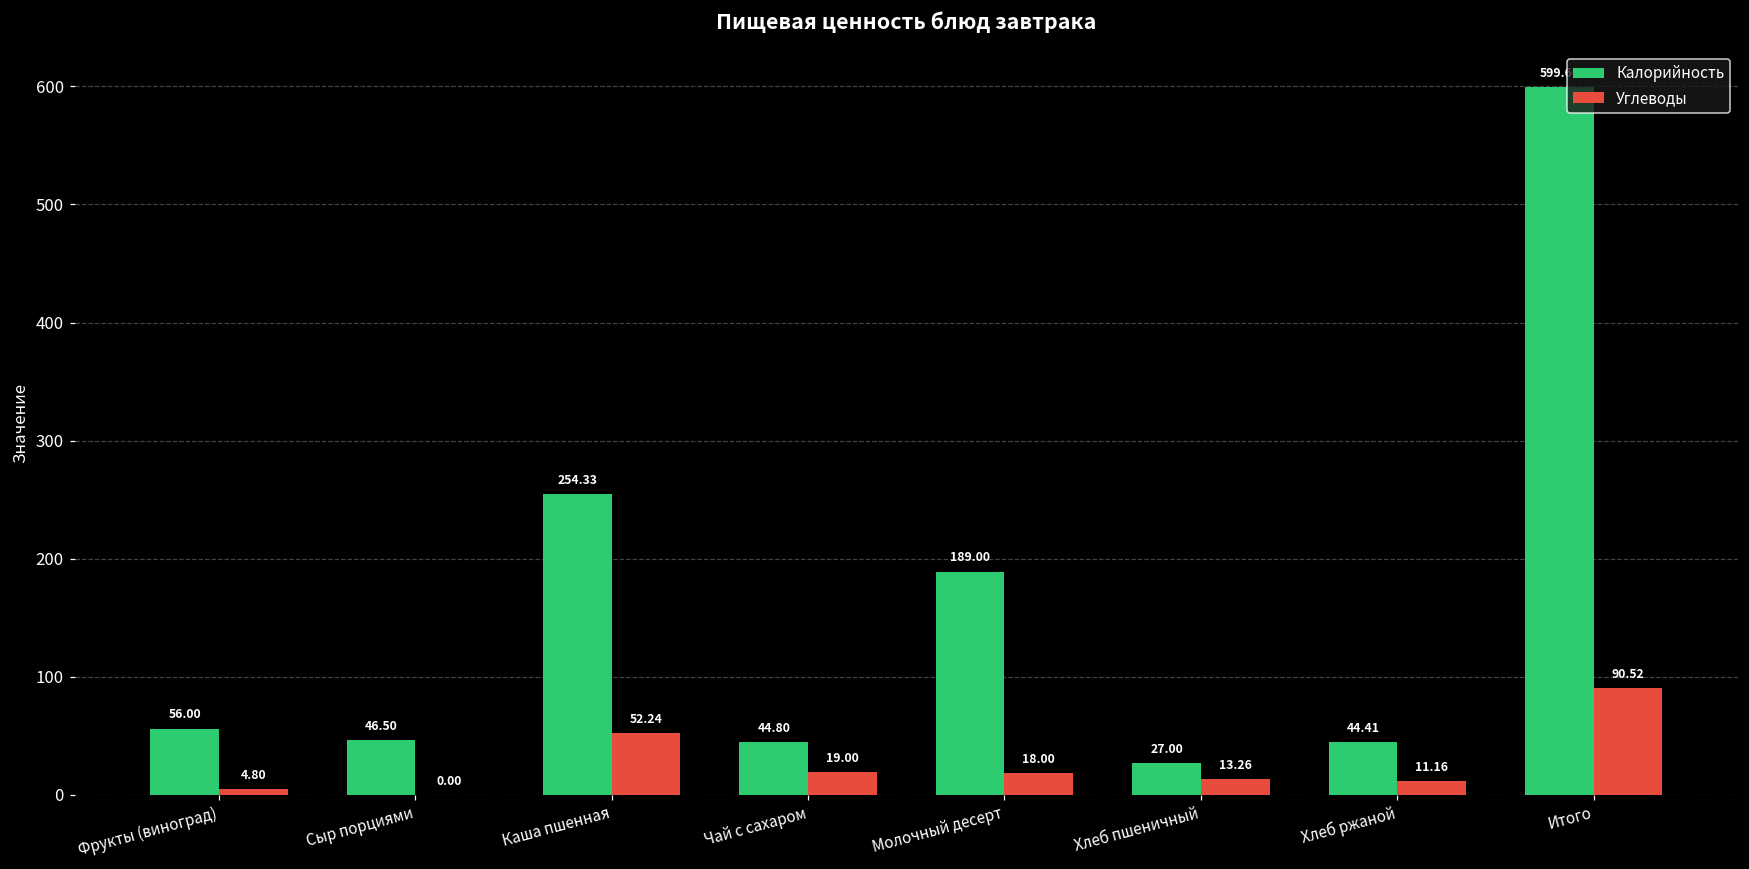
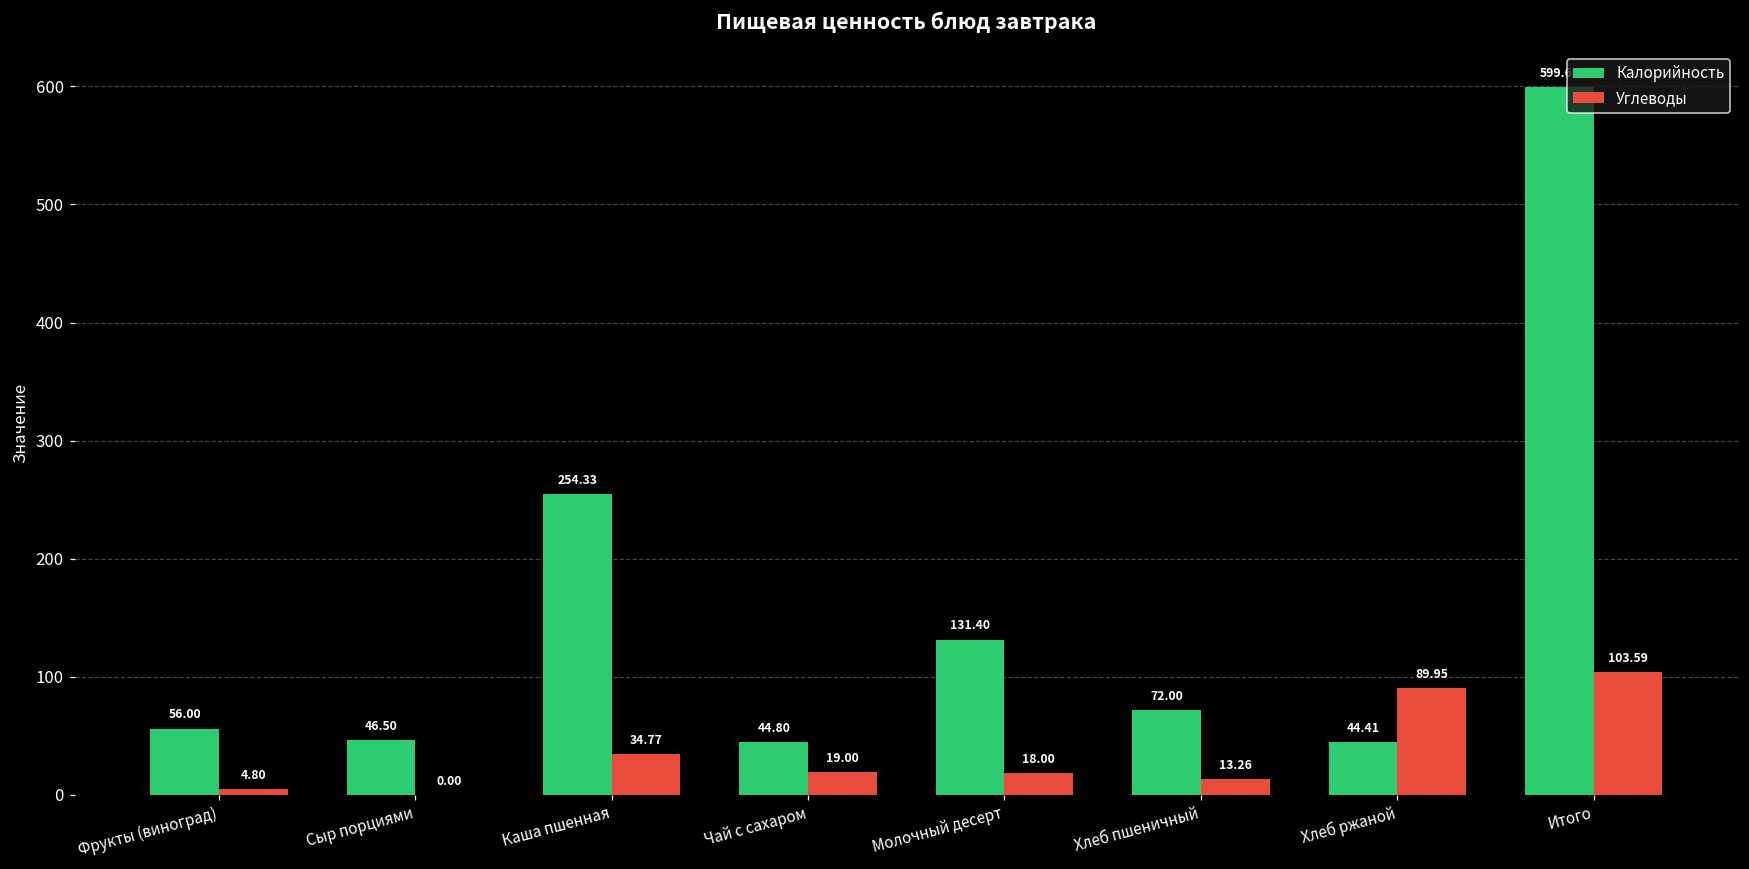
Углеводы, Каша пшенная: 52.24 -> 34.77
Калорийность, Молочный десерт: 189.00 -> 131.40
Калорийность, Хлеб пшеничный: 27.00 -> 72.00
Углеводы, Хлеб ржаной: 11.16 -> 89.95
Углеводы, Итого: 90.52 -> 103.59
